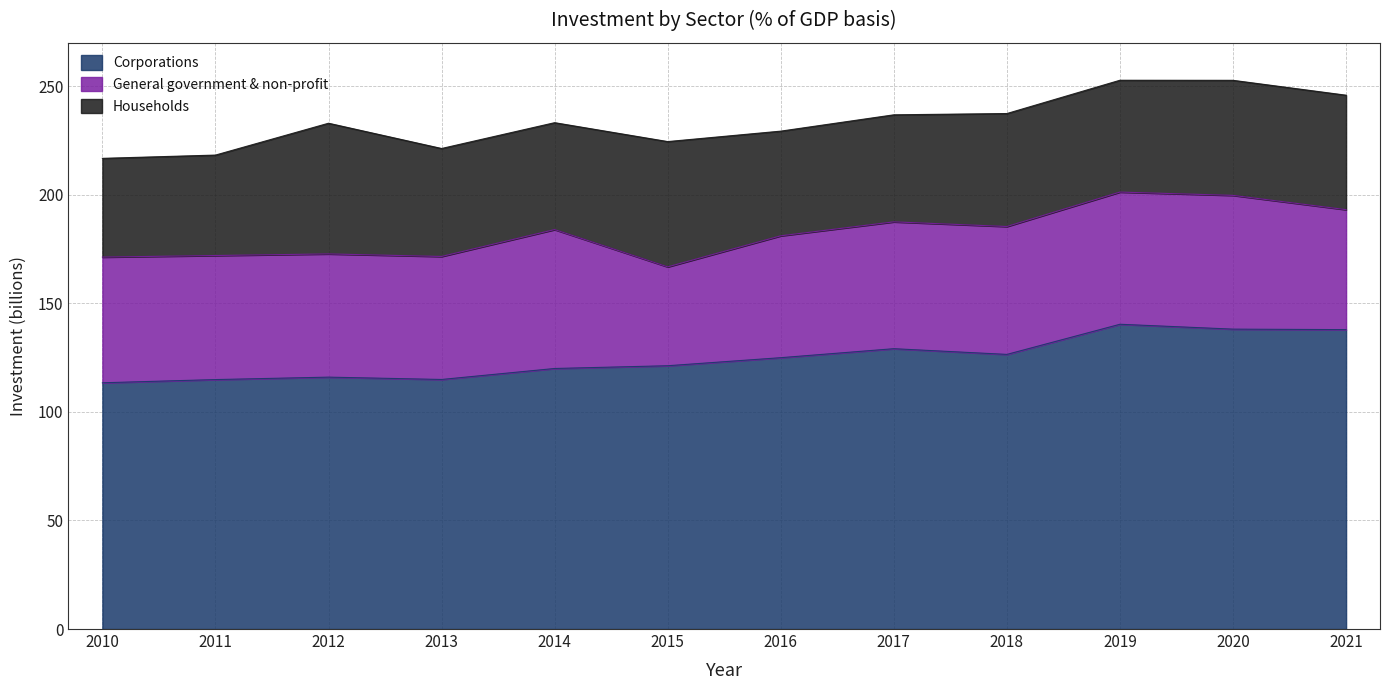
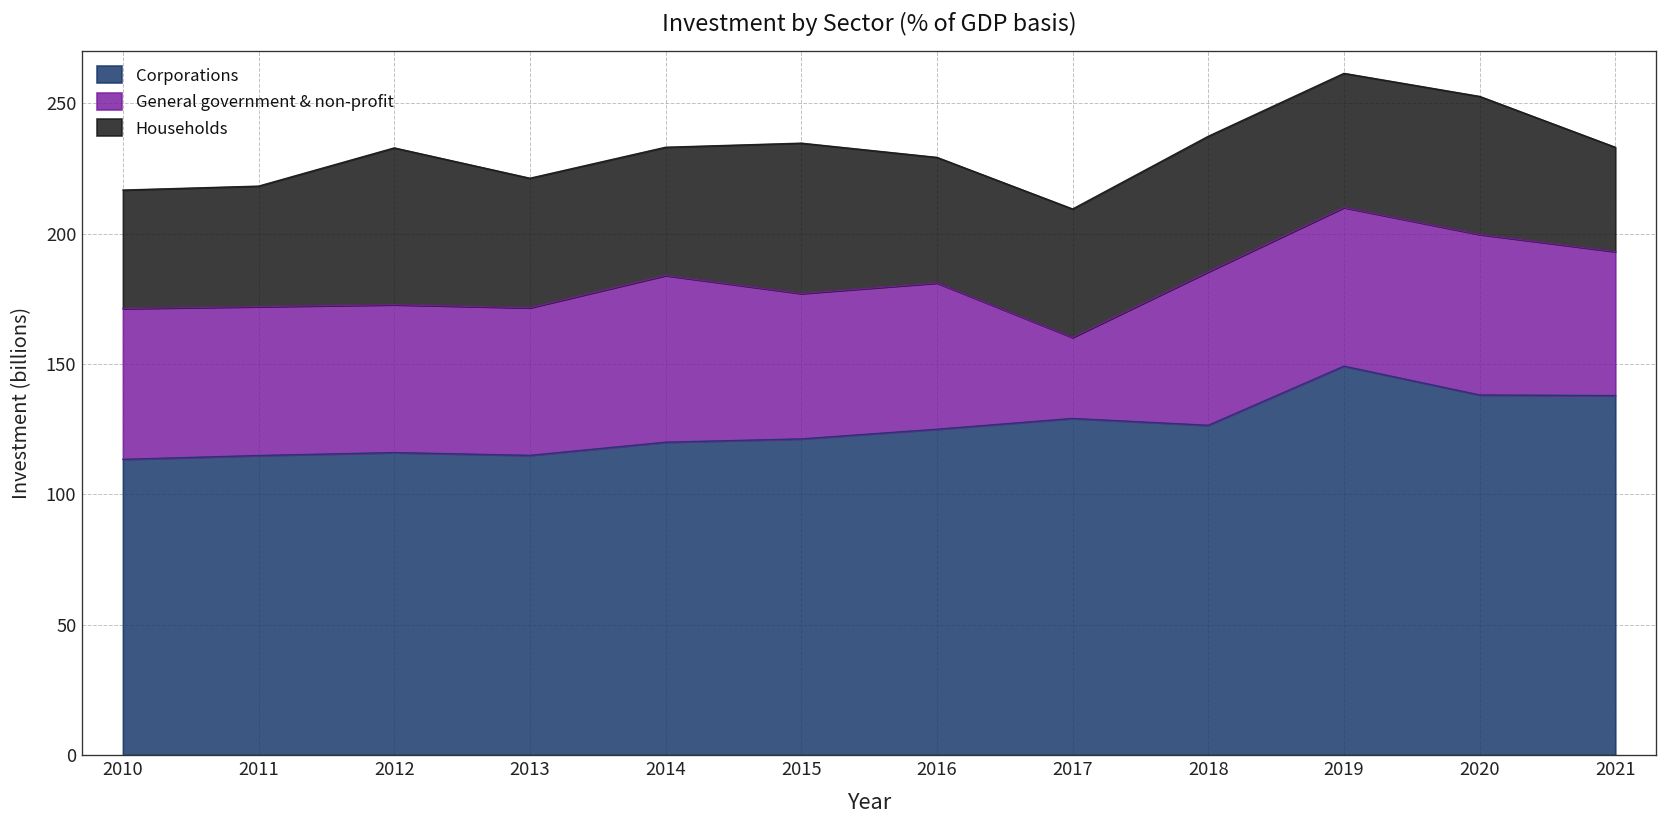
General government & non-profit, 2015: 46 -> 56
General government & non-profit, 2017: 58 -> 31
Corporations, 2019: 140 -> 149
Households, 2021: 53 -> 40
